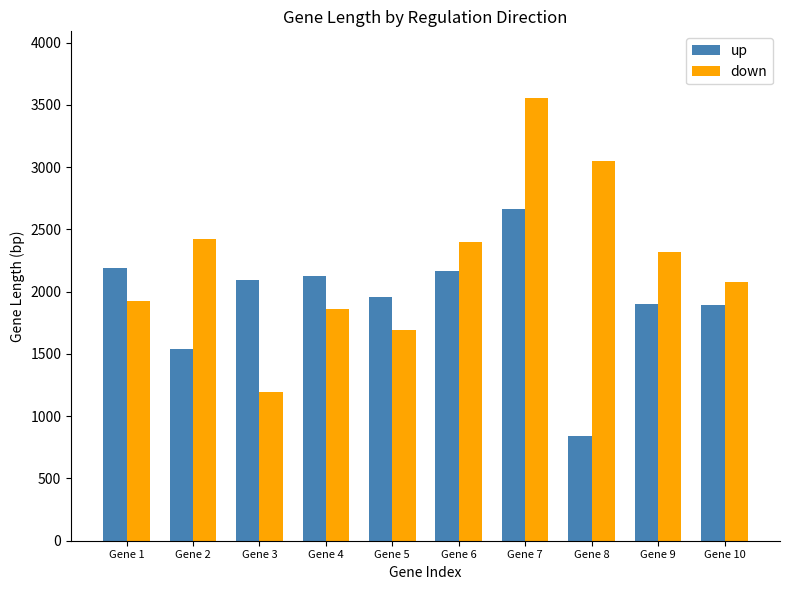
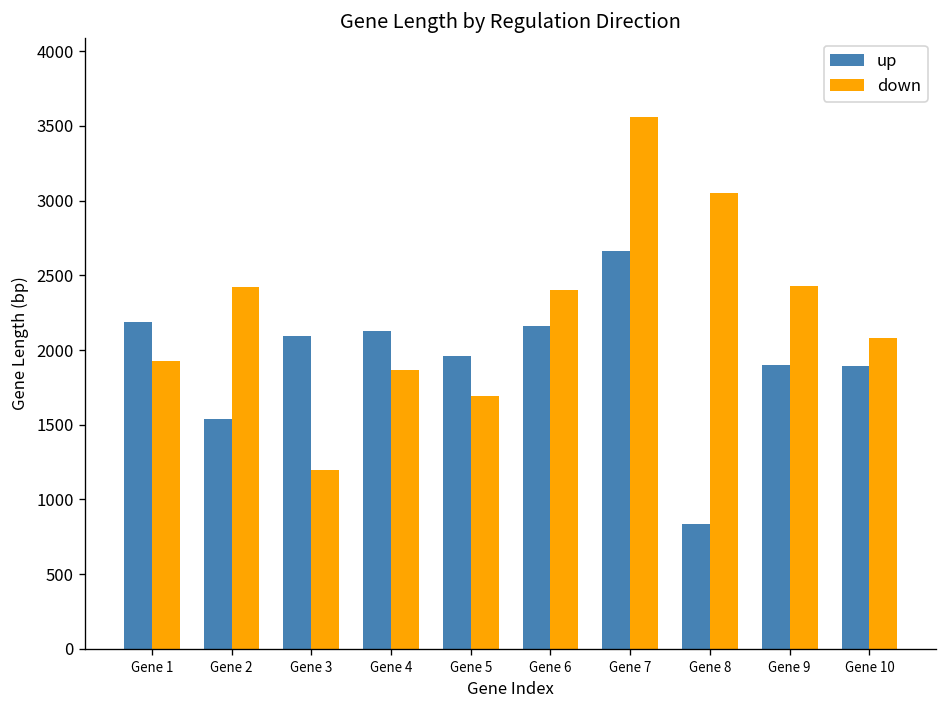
down, Gene 9: 2320 -> 2430
